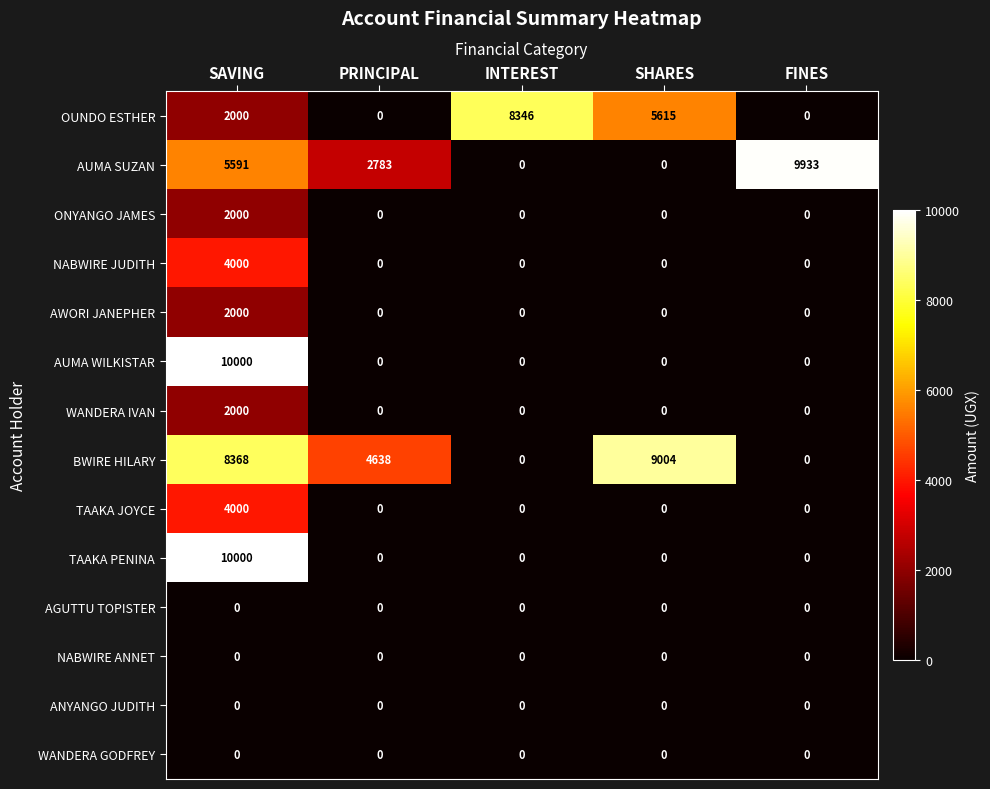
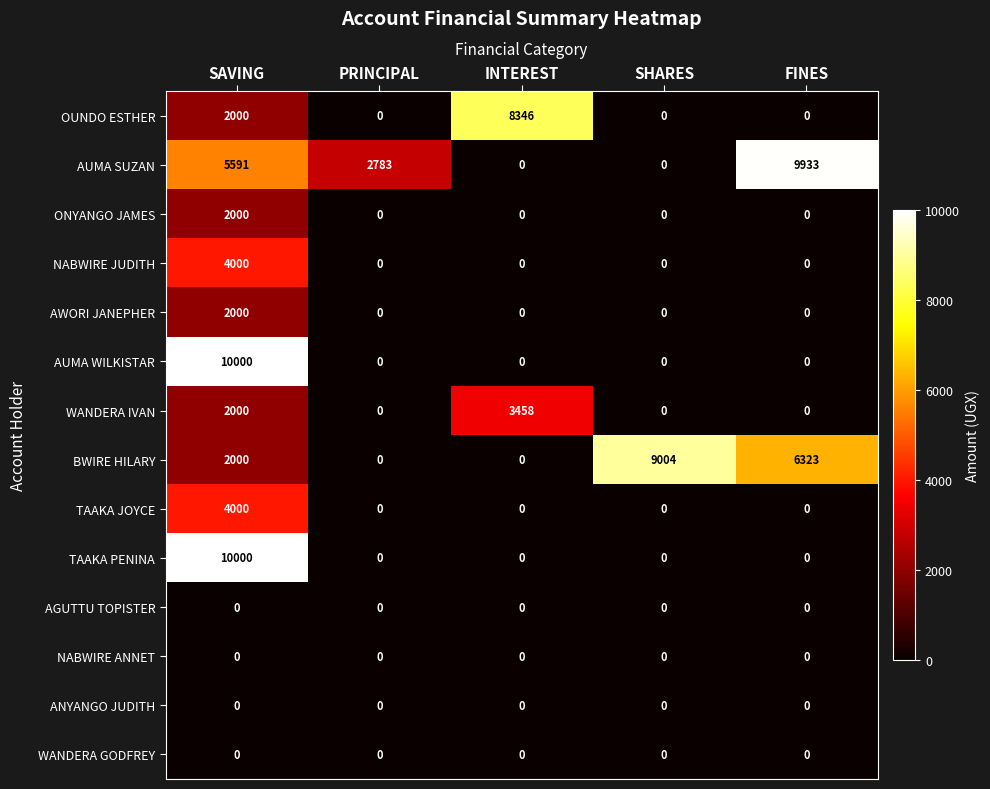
OUNDO ESTHER, SHARES: 5615 -> 0
WANDERA IVAN, INTEREST: 0 -> 3458
BWIRE HILARY, SAVING: 8368 -> 2000
BWIRE HILARY, PRINCIPAL: 4638 -> 0
BWIRE HILARY, FINES: 0 -> 6323
